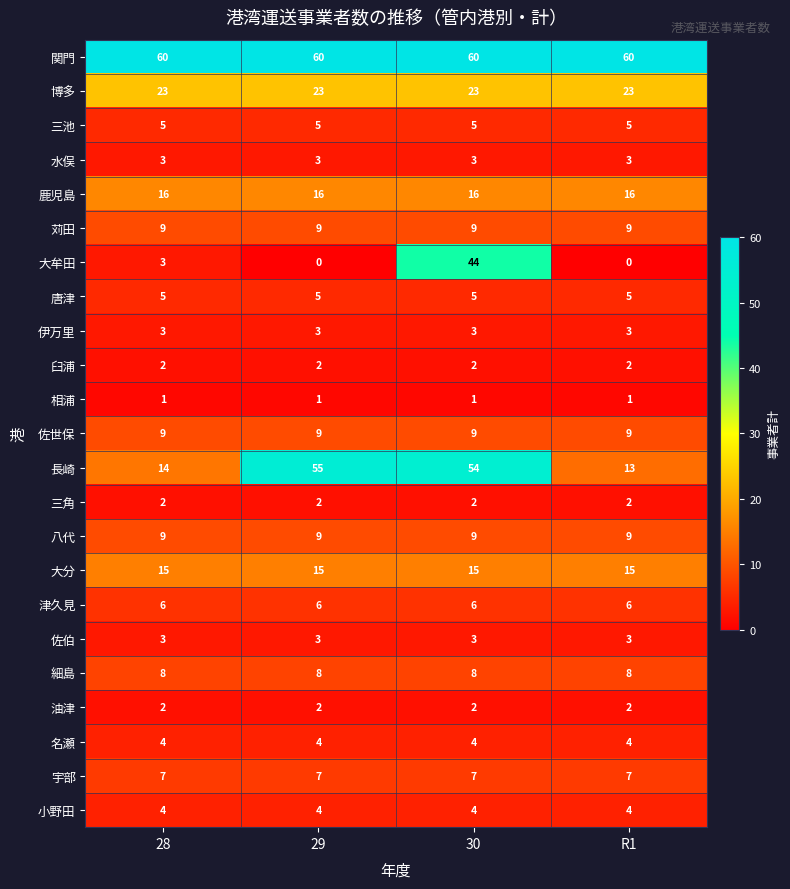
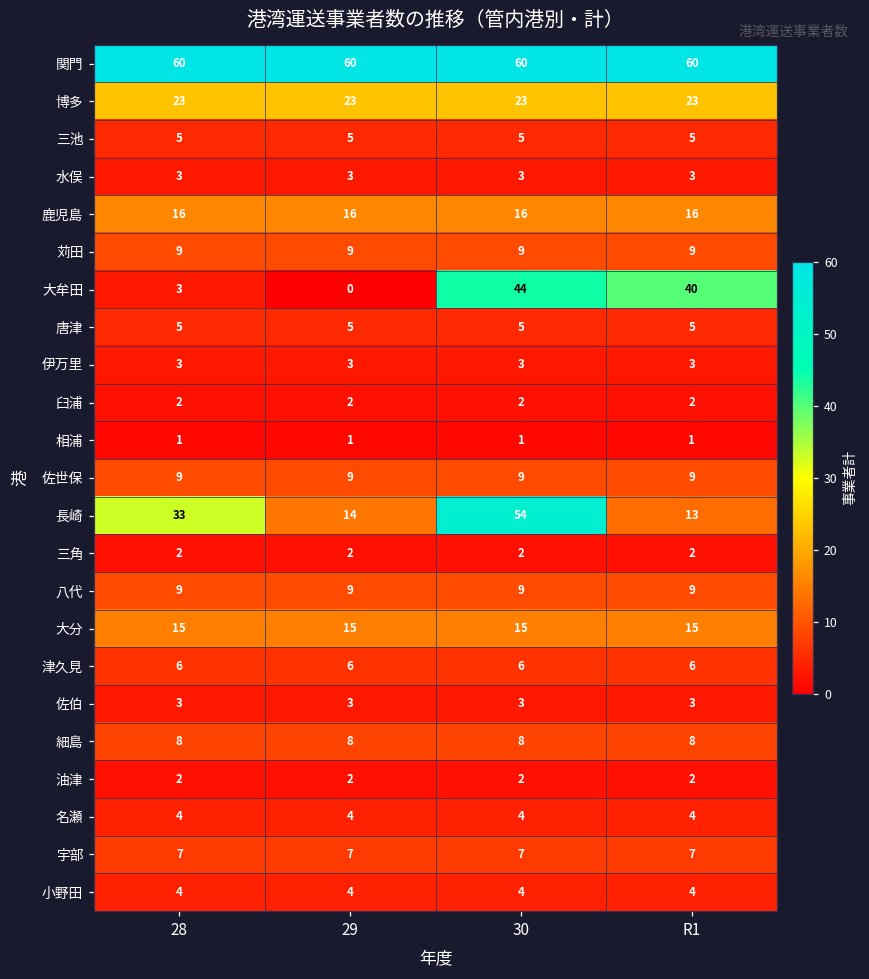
大牟田, R1: 0 -> 40
長崎, 28: 14 -> 33
長崎, 29: 55 -> 14
